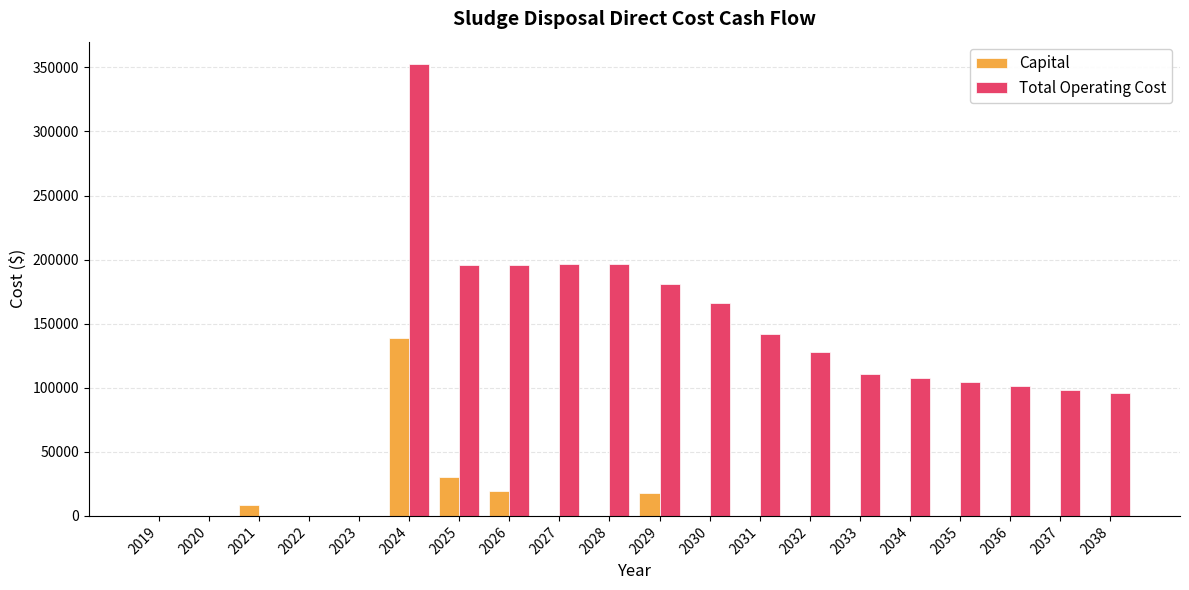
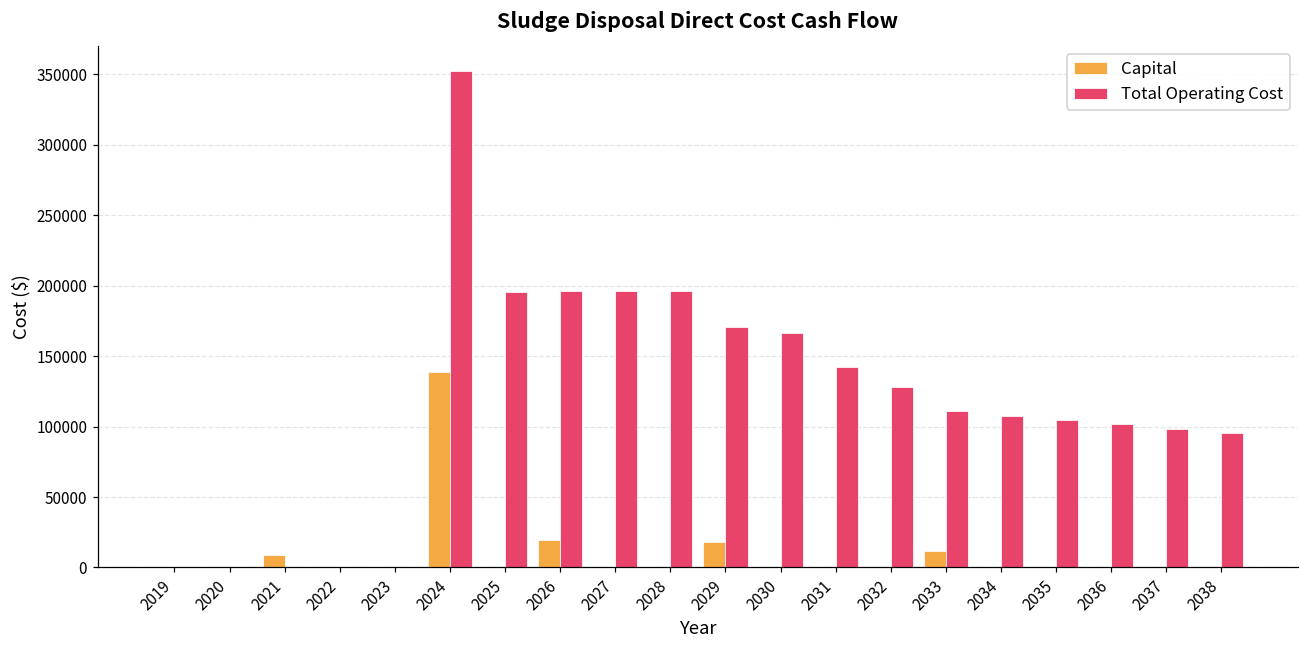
Capital, 2025: 30000 -> 0
Total Operating Cost, 2029: 181000 -> 170000
Capital, 2033: 0 -> 11000
